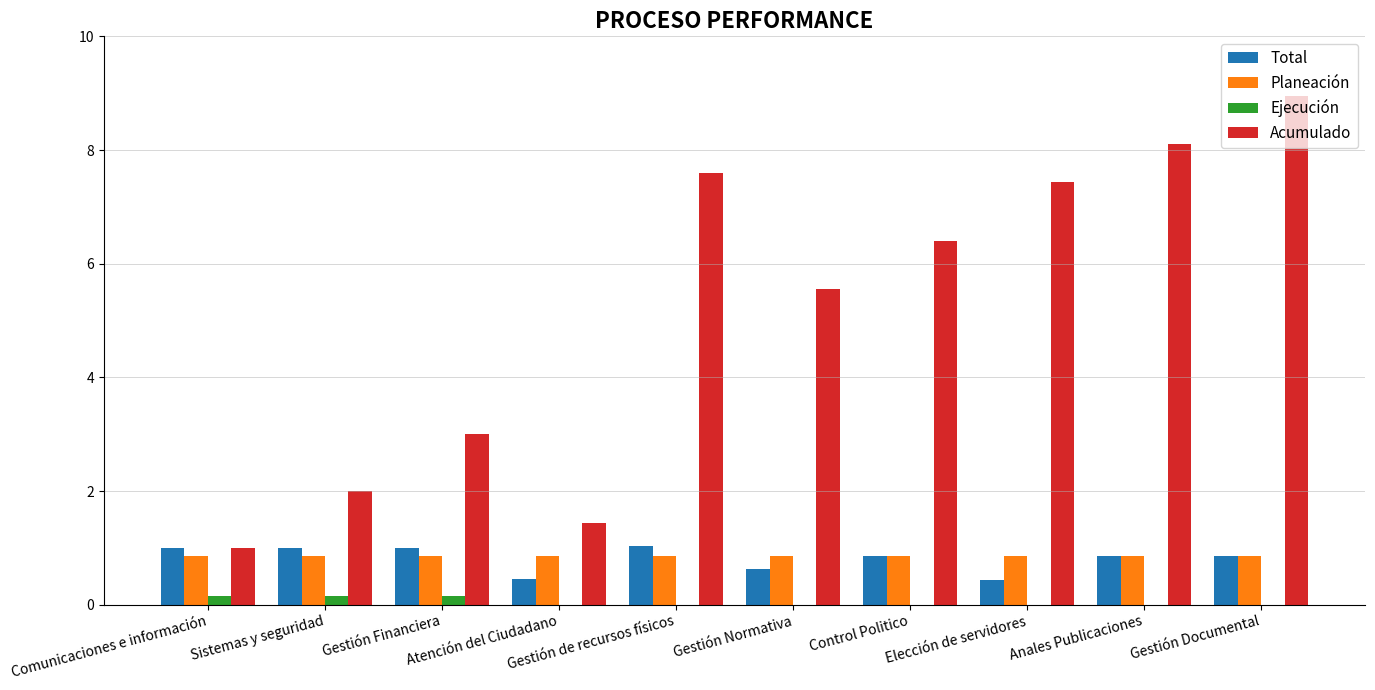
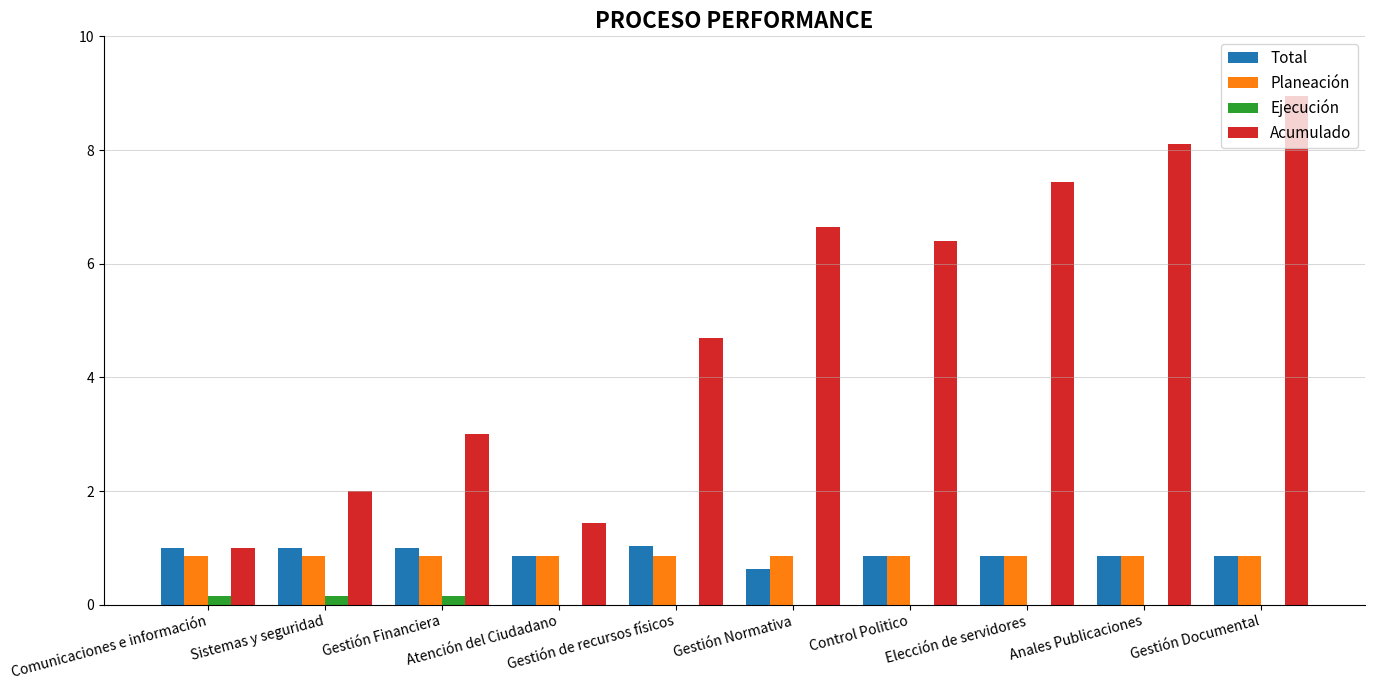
Total, Atención del Ciudadano: 0.5 -> 0.9
Acumulado, Gestión de recursos físicos: 7.6 -> 4.7
Acumulado, Gestión Normativa: 5.6 -> 6.7
Total, Elección de servidores: 0.4 -> 0.9
